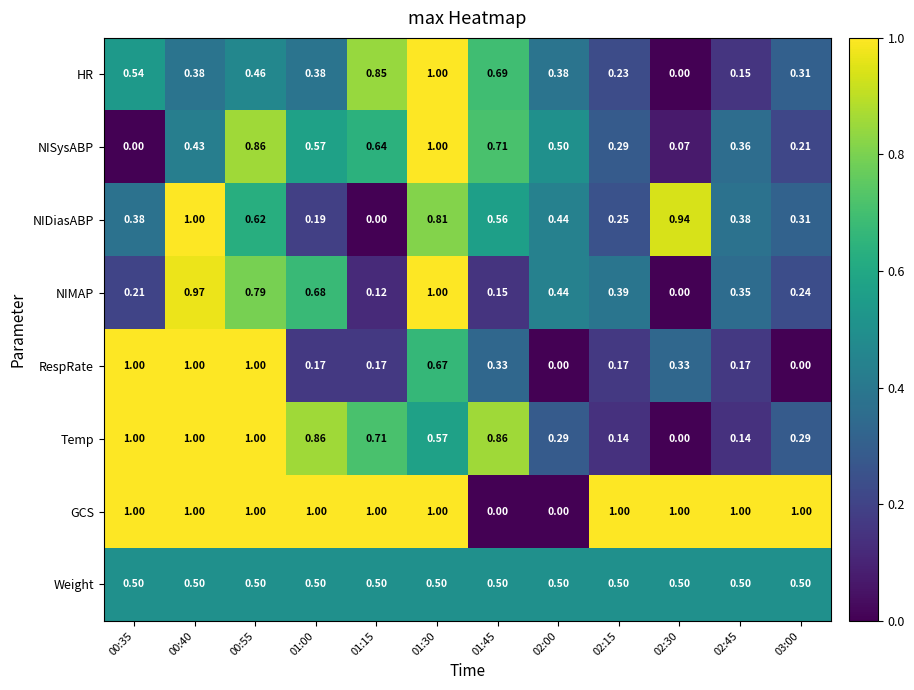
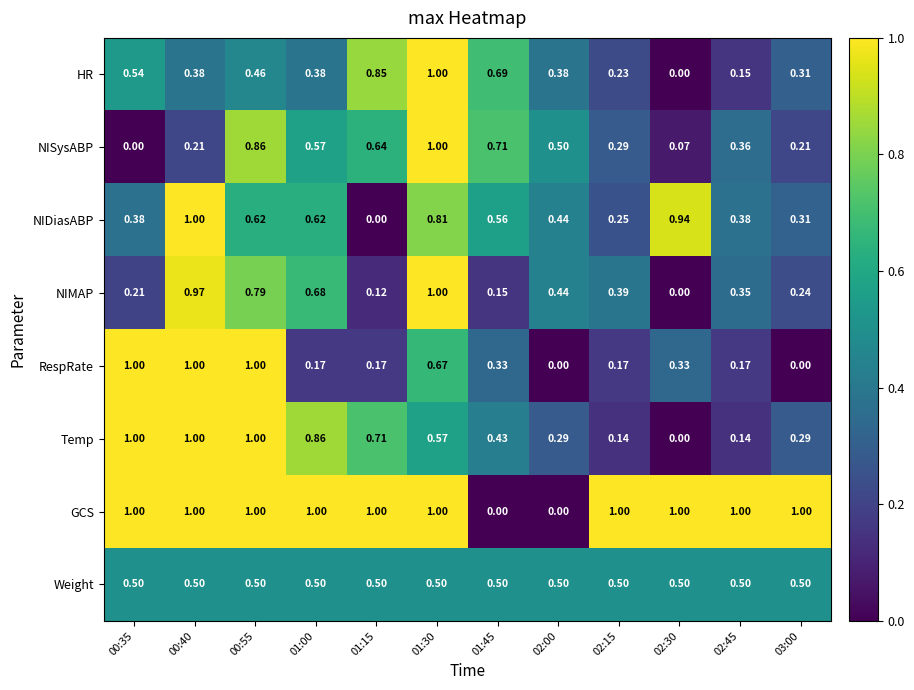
NISysABP, 00:40: 0.43 -> 0.21
NIDiasABP, 01:00: 0.19 -> 0.62
Temp, 01:45: 0.86 -> 0.43
